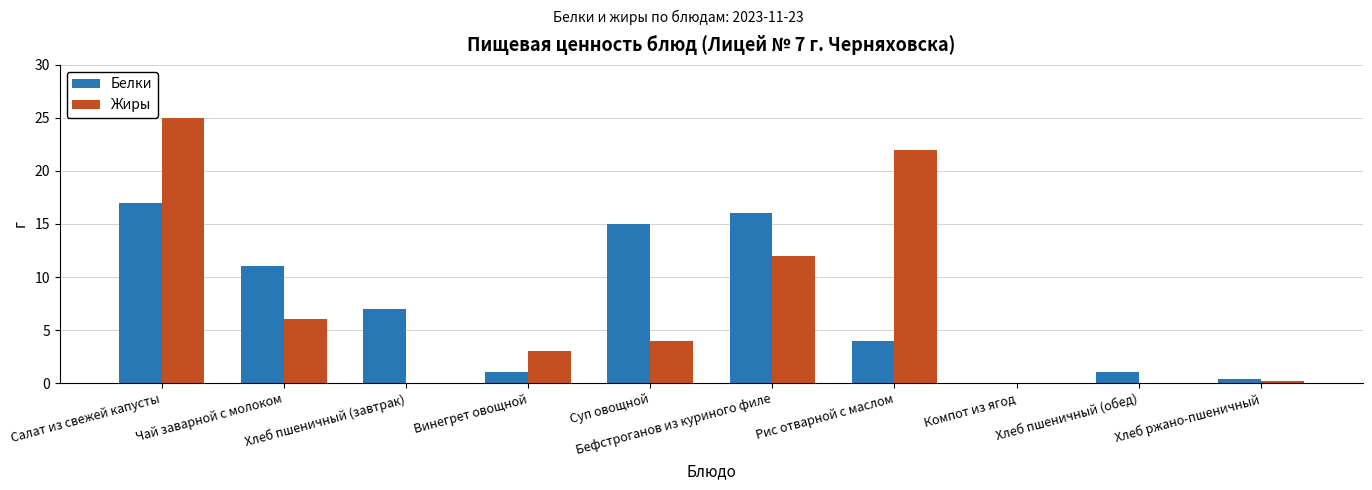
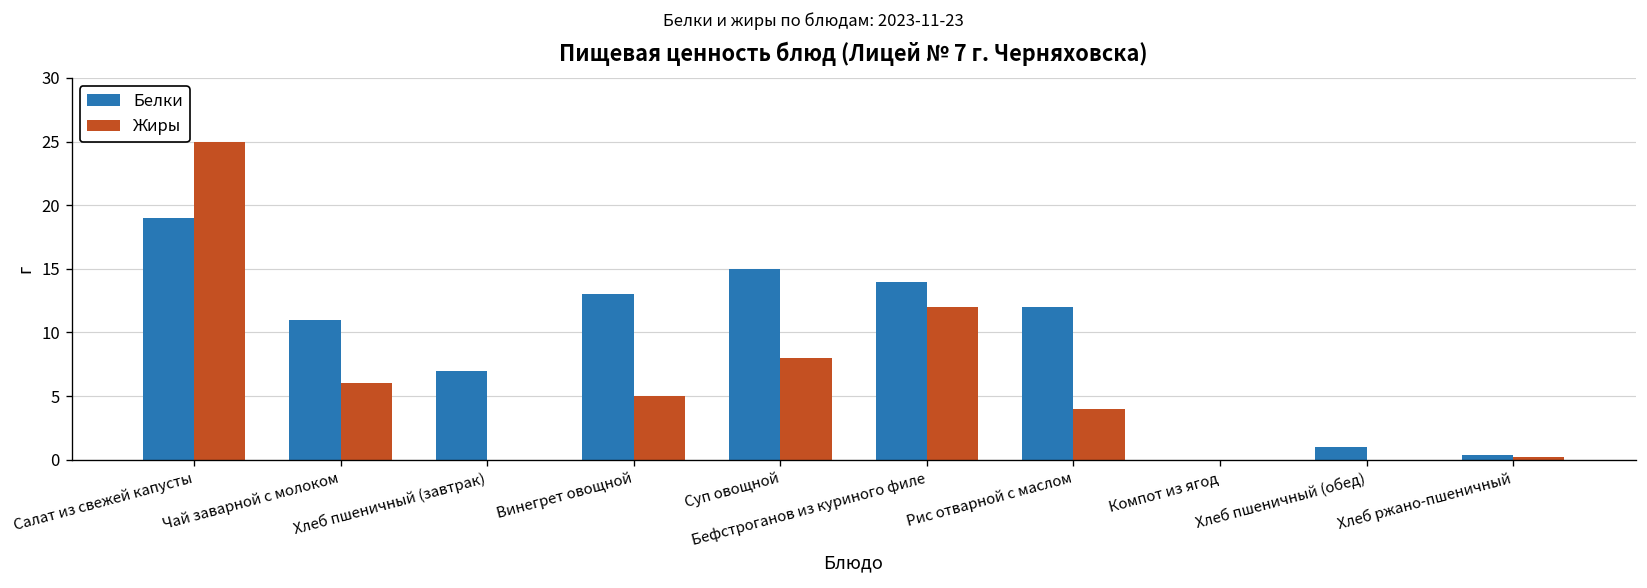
Белки, Салат из свежей капусты: 17 -> 19
Белки, Винегрет овощной: 1 -> 13
Жиры, Винегрет овощной: 3 -> 5
Жиры, Суп овощной: 4 -> 8
Белки, Бефстроганов из куриного филе: 16 -> 14
Белки, Рис отварной с маслом: 4 -> 12
Жиры, Рис отварной с маслом: 22 -> 4
